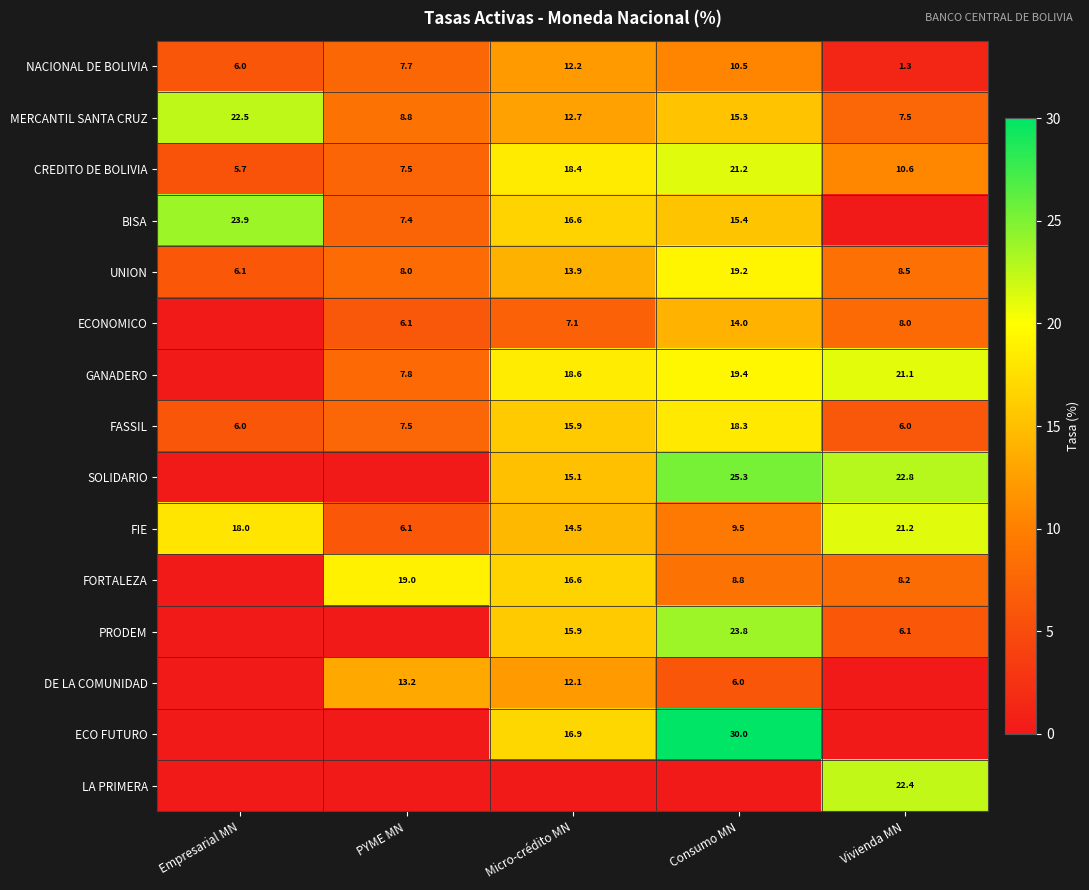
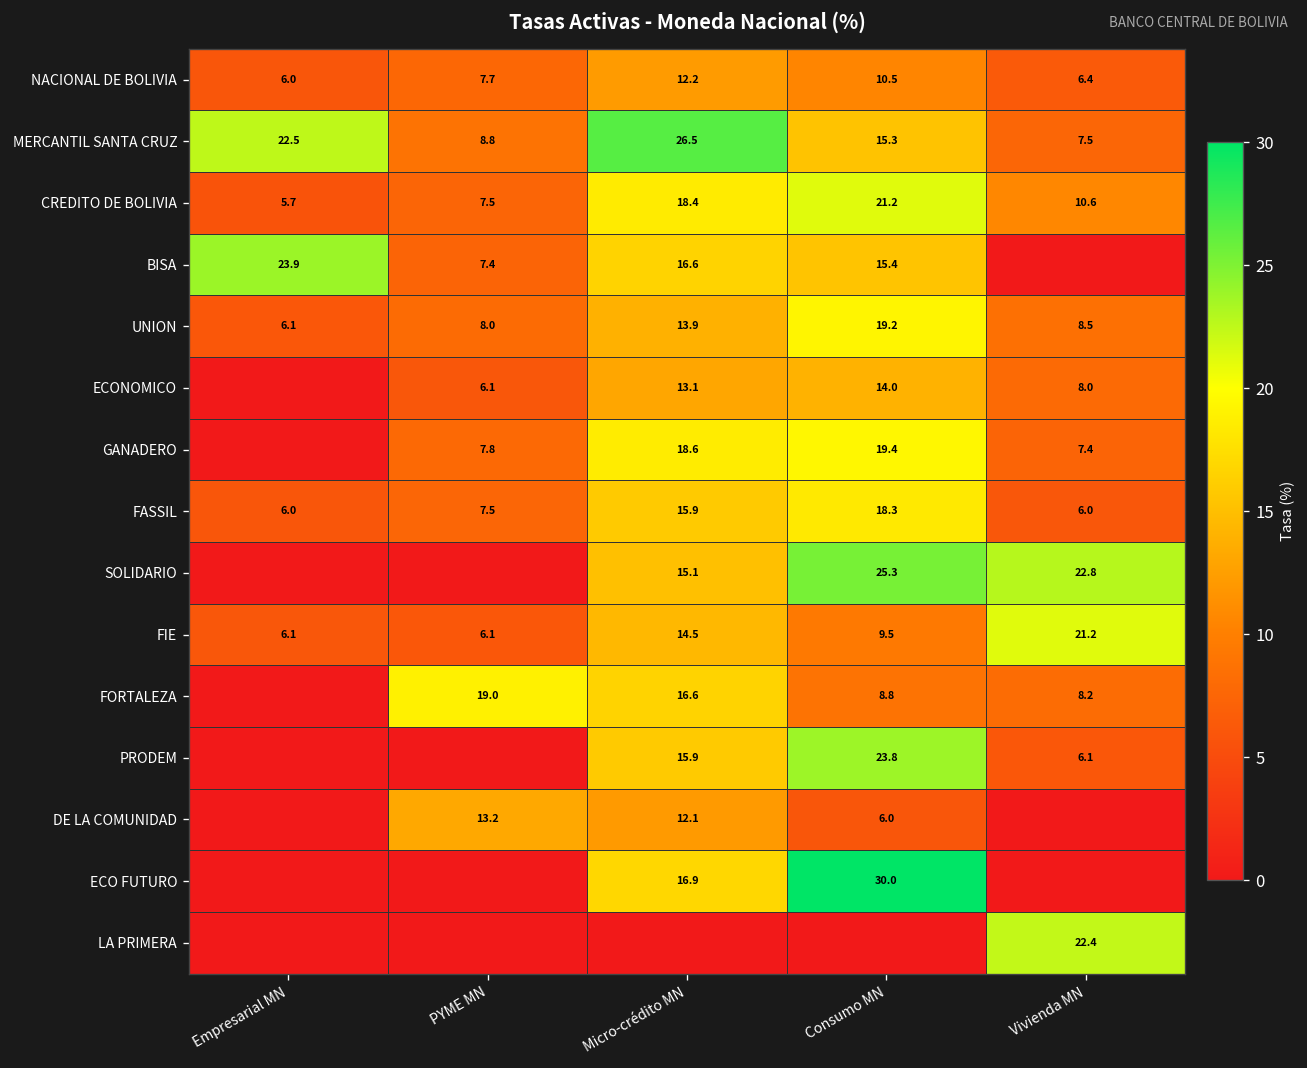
NACIONAL DE BOLIVIA, Vivienda MN: 1.3 -> 6.4
MERCANTIL SANTA CRUZ, Micro-crédito MN: 12.7 -> 26.5
ECONOMICO, Micro-crédito MN: 7.1 -> 13.1
GANADERO, Vivienda MN: 21.1 -> 7.4
FIE, Empresarial MN: 18.0 -> 6.1
